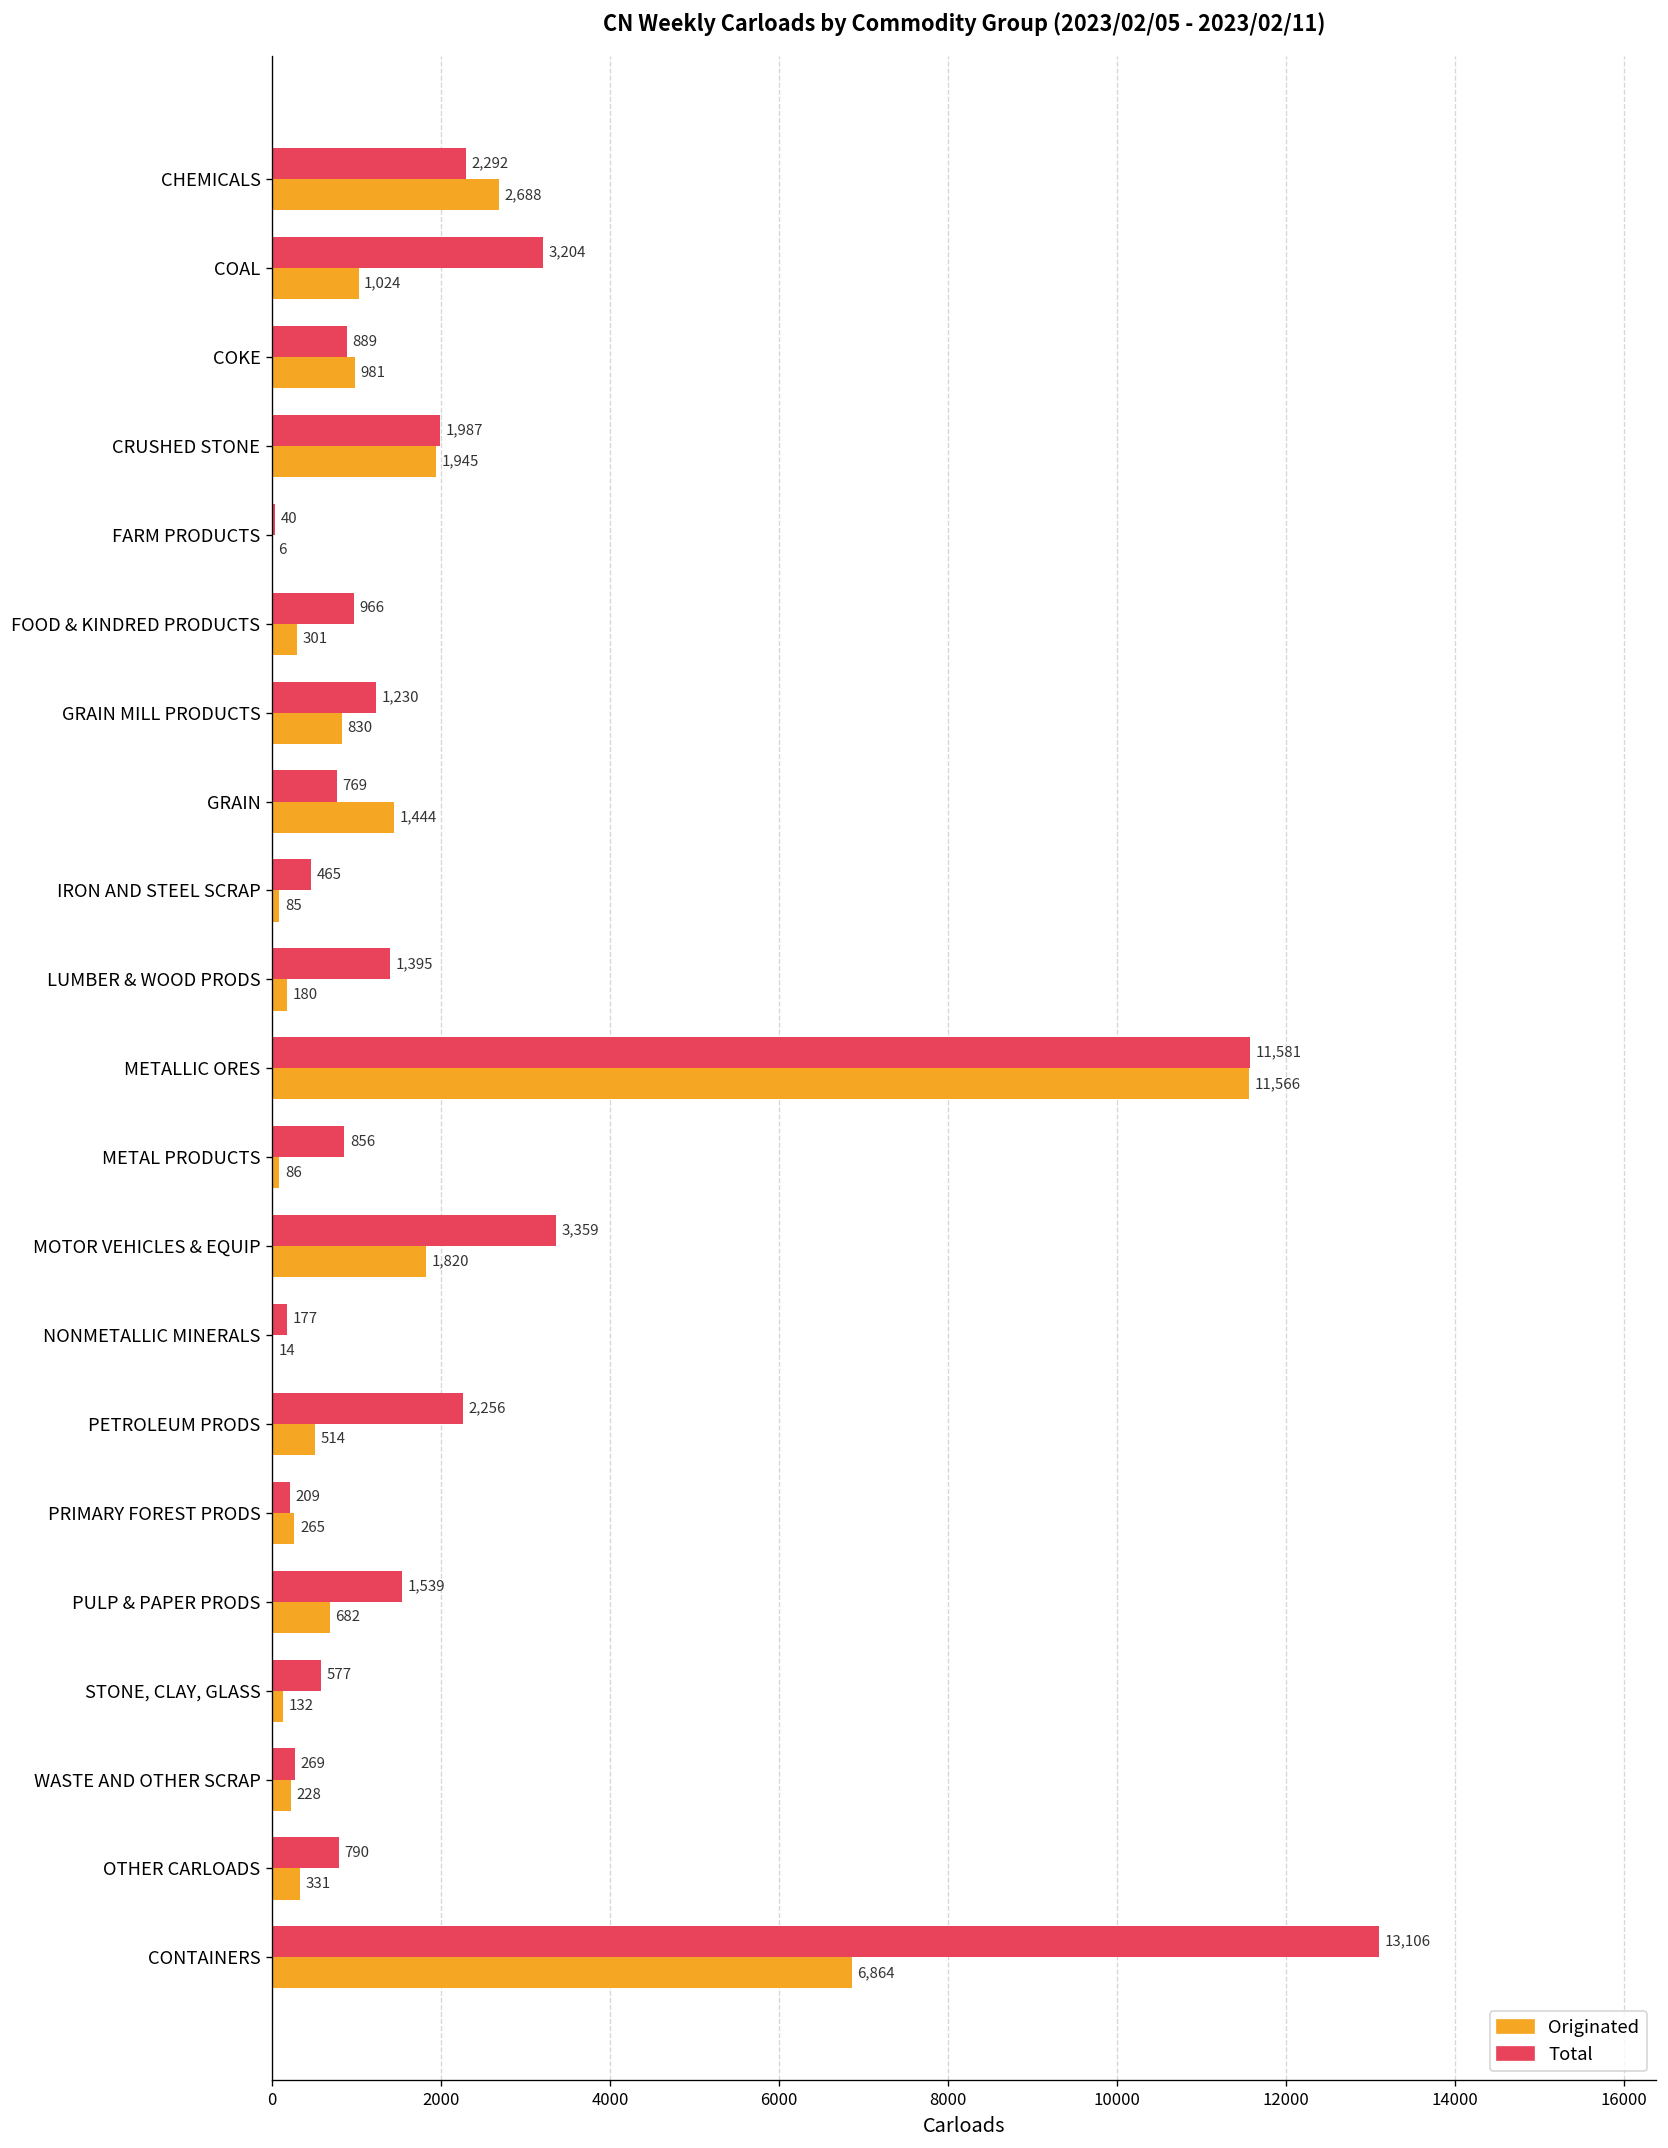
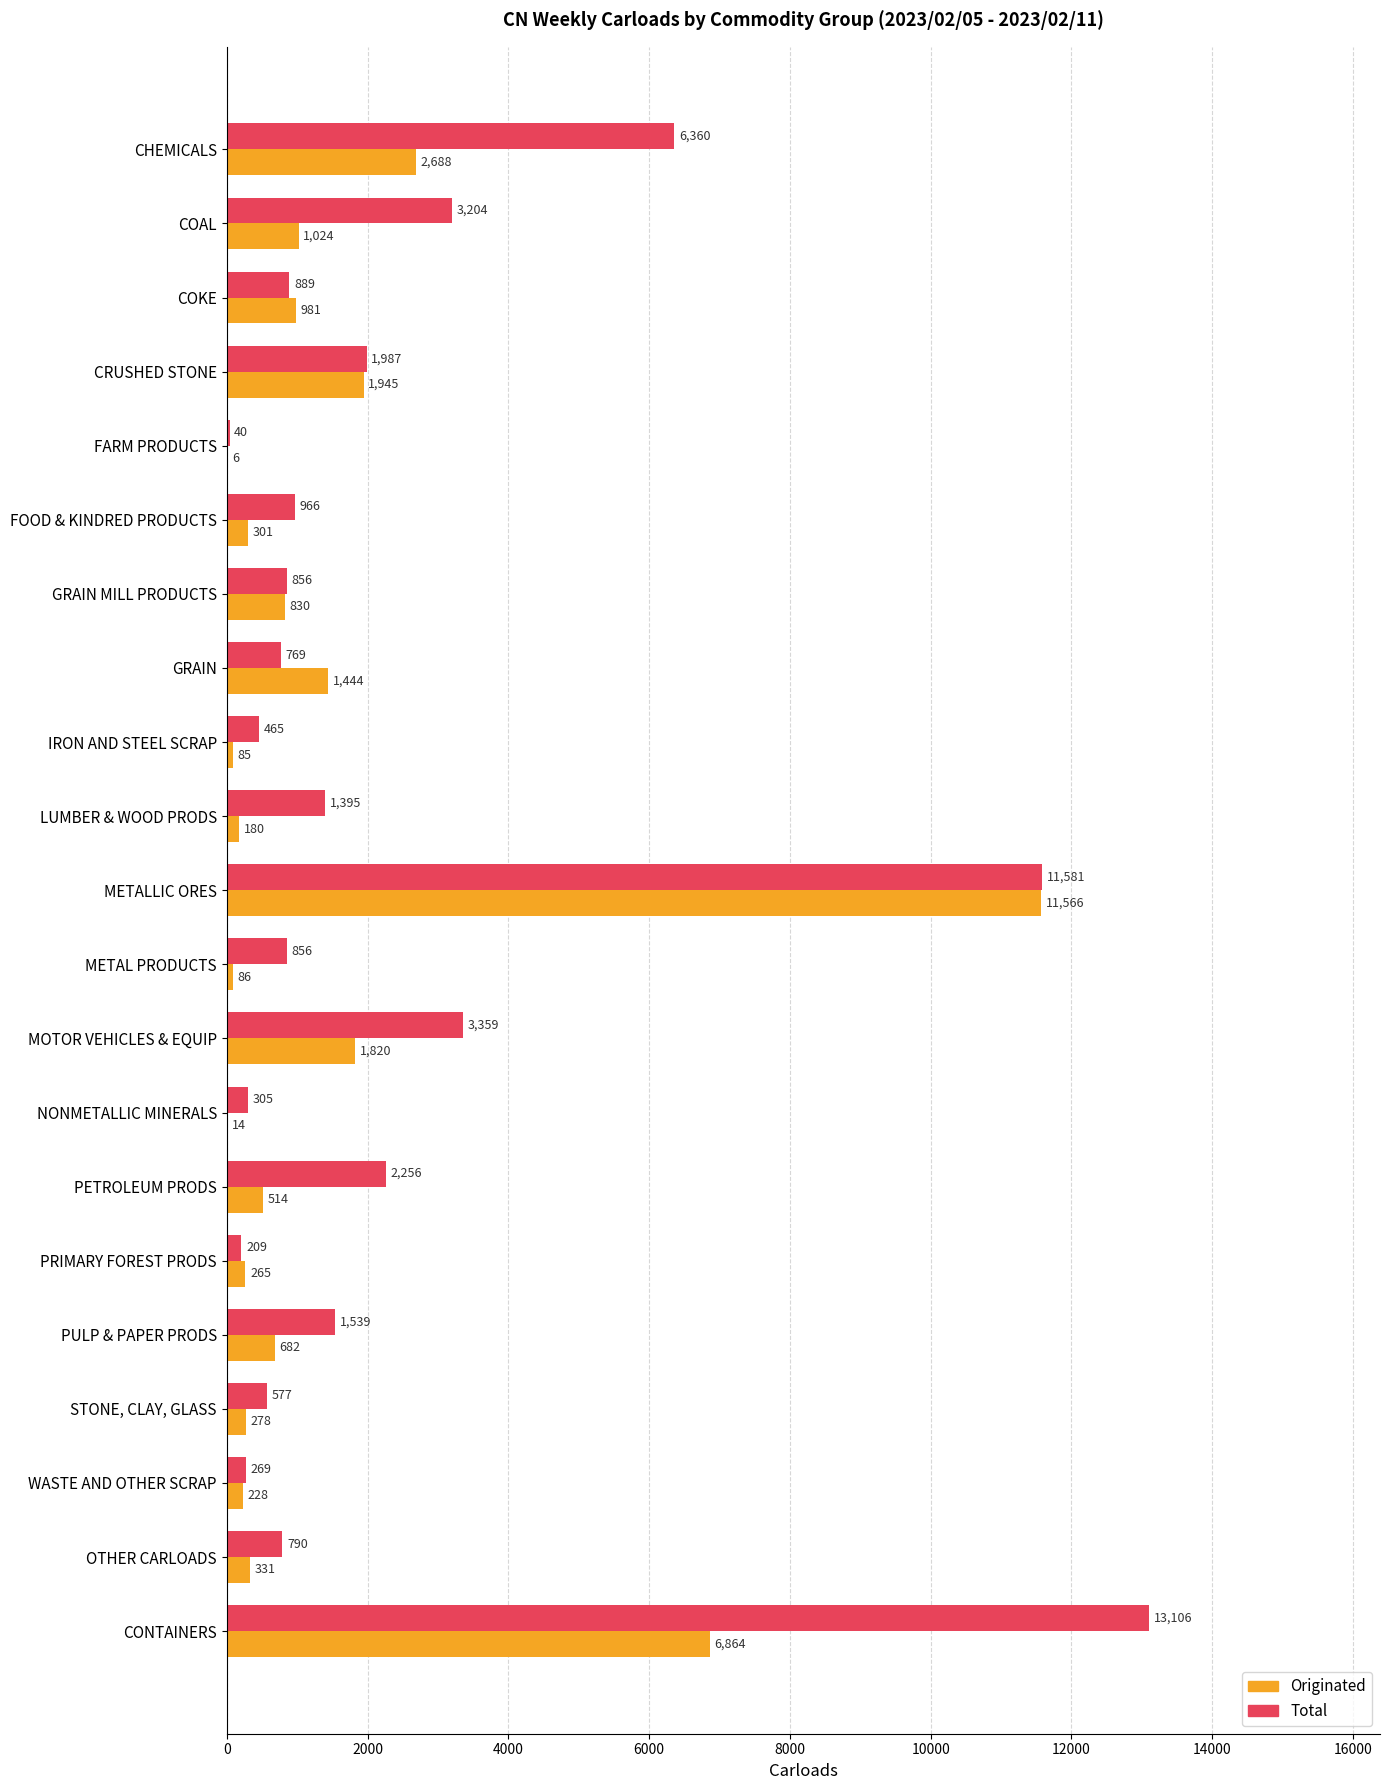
Total, CHEMICALS: 2,292 -> 6,360
Total, GRAIN MILL PRODUCTS: 1,230 -> 856
Total, NONMETALLIC MINERALS: 177 -> 305
Originated, STONE, CLAY, GLASS: 132 -> 278
